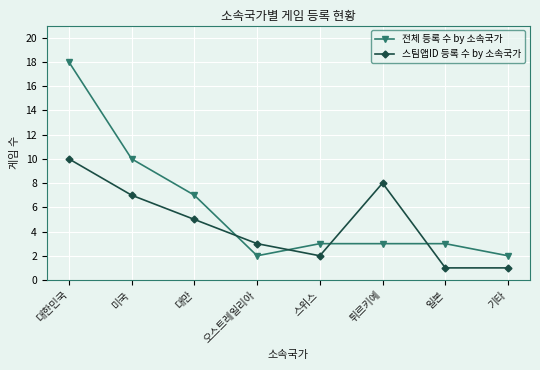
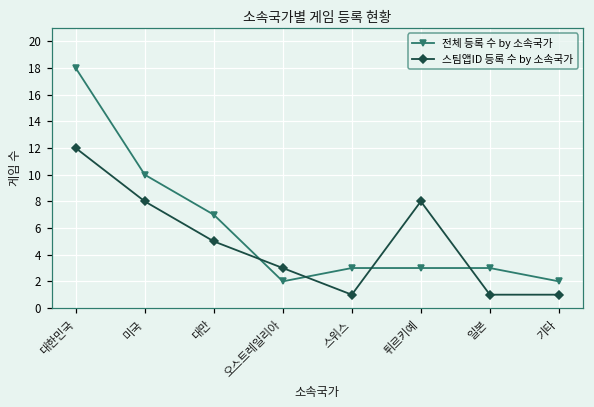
스팀앱ID 등록 수 by 소속국가, 대한민국: 10 -> 12
스팀앱ID 등록 수 by 소속국가, 미국: 7 -> 8
스팀앱ID 등록 수 by 소속국가, 스위스: 2 -> 1
